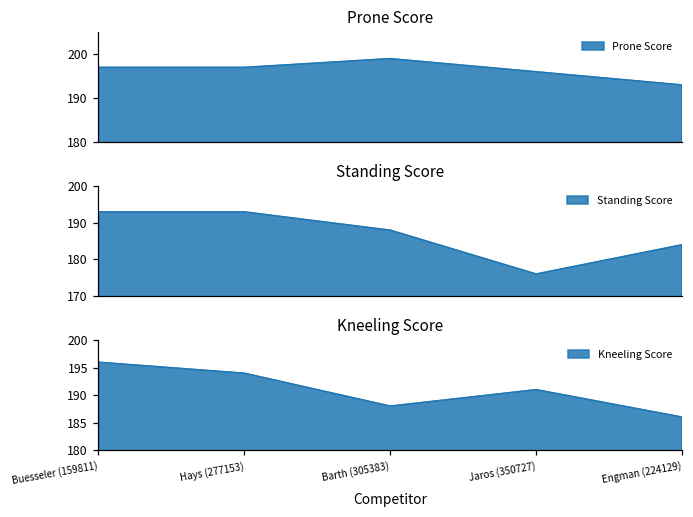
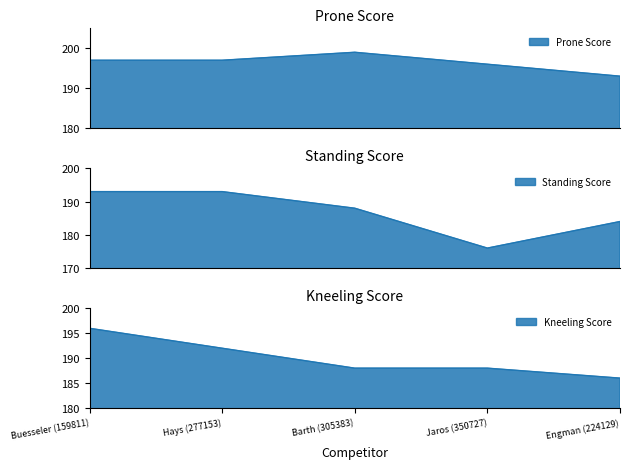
Kneeling Score, Hays (277153): 194 -> 192
Kneeling Score, Jaros (350727): 191 -> 188
